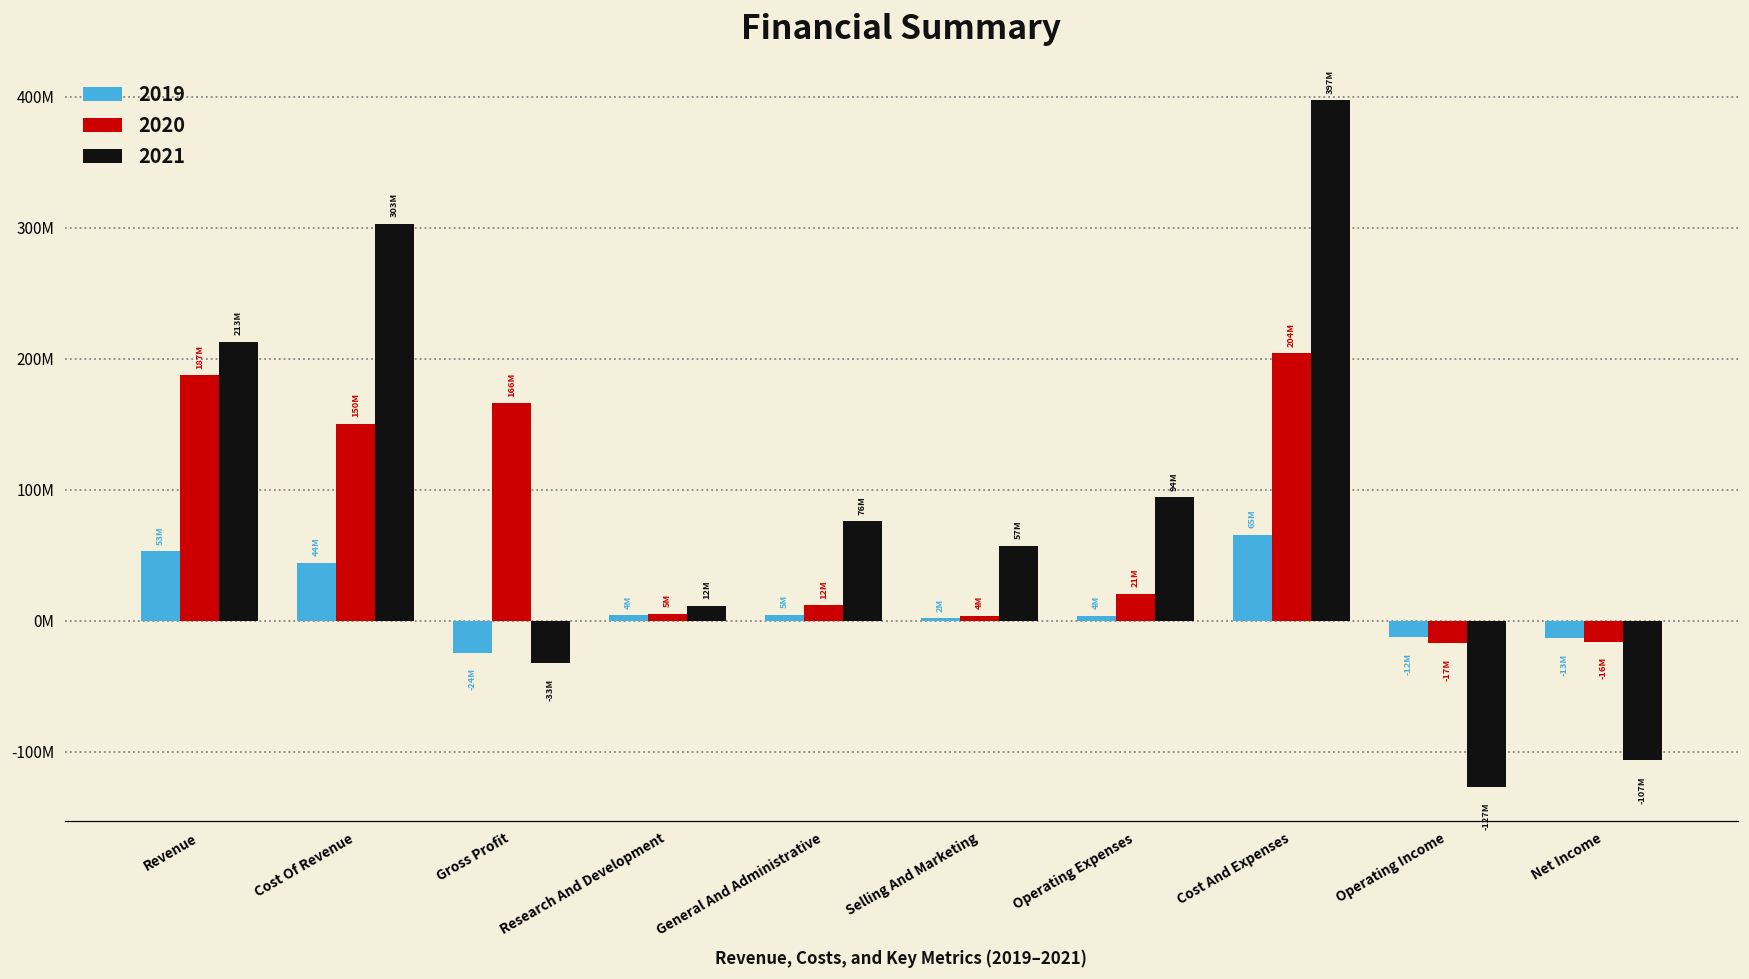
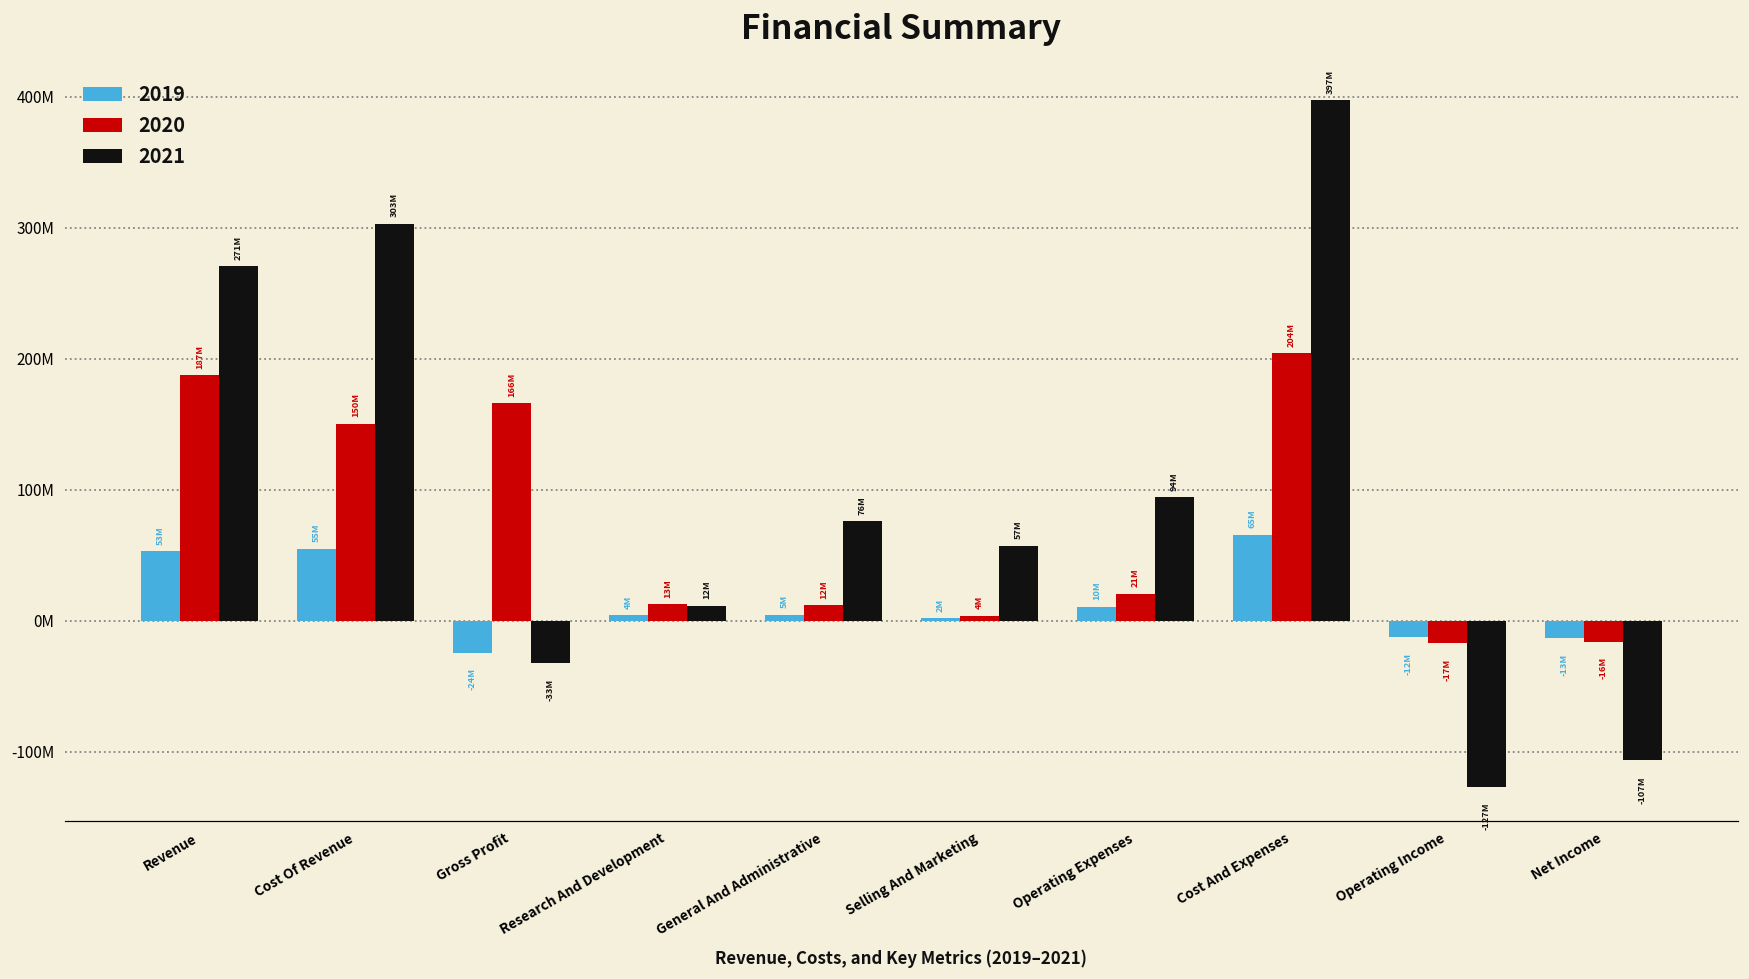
2021, Revenue: 213M -> 271M
2019, Cost Of Revenue: 44M -> 55M
2020, Research And Development: 5M -> 13M
2019, Operating Expenses: 4M -> 10M
